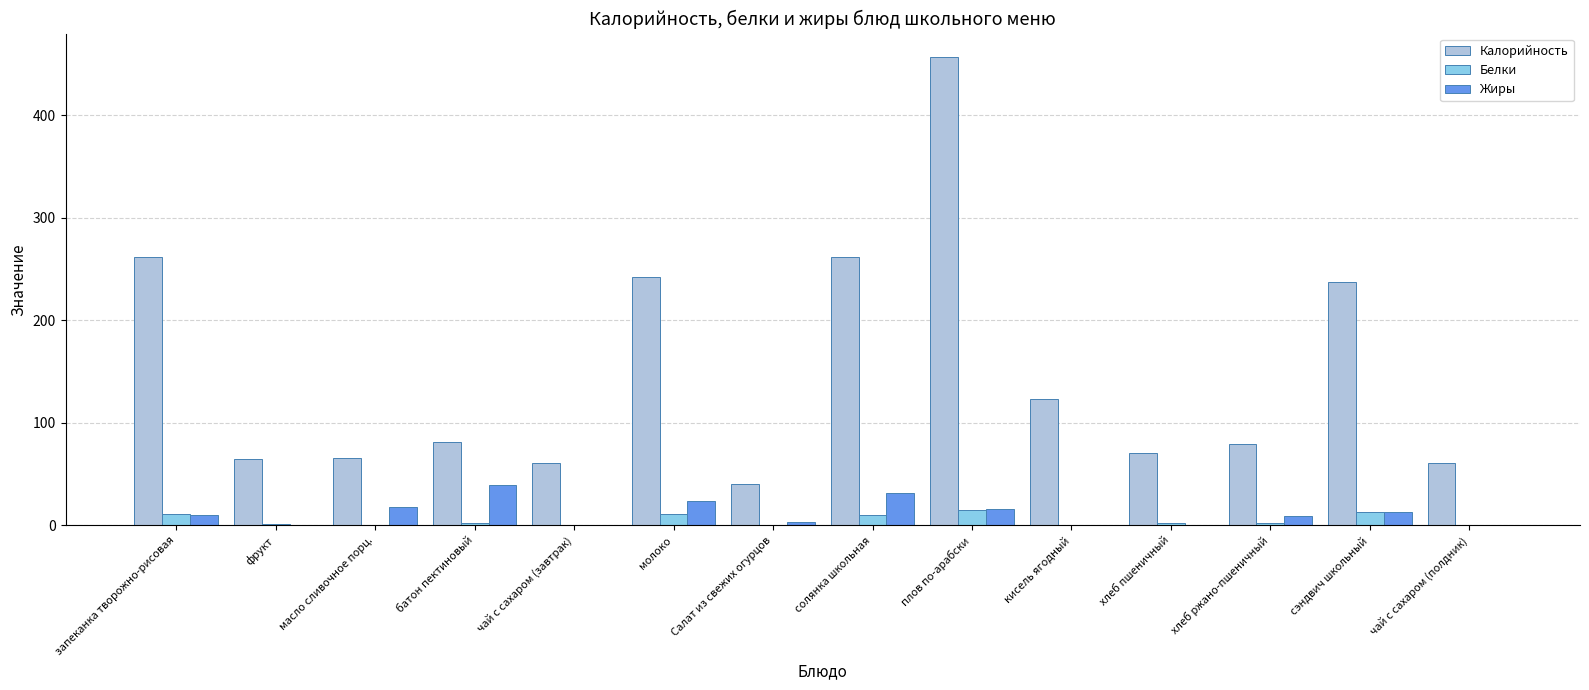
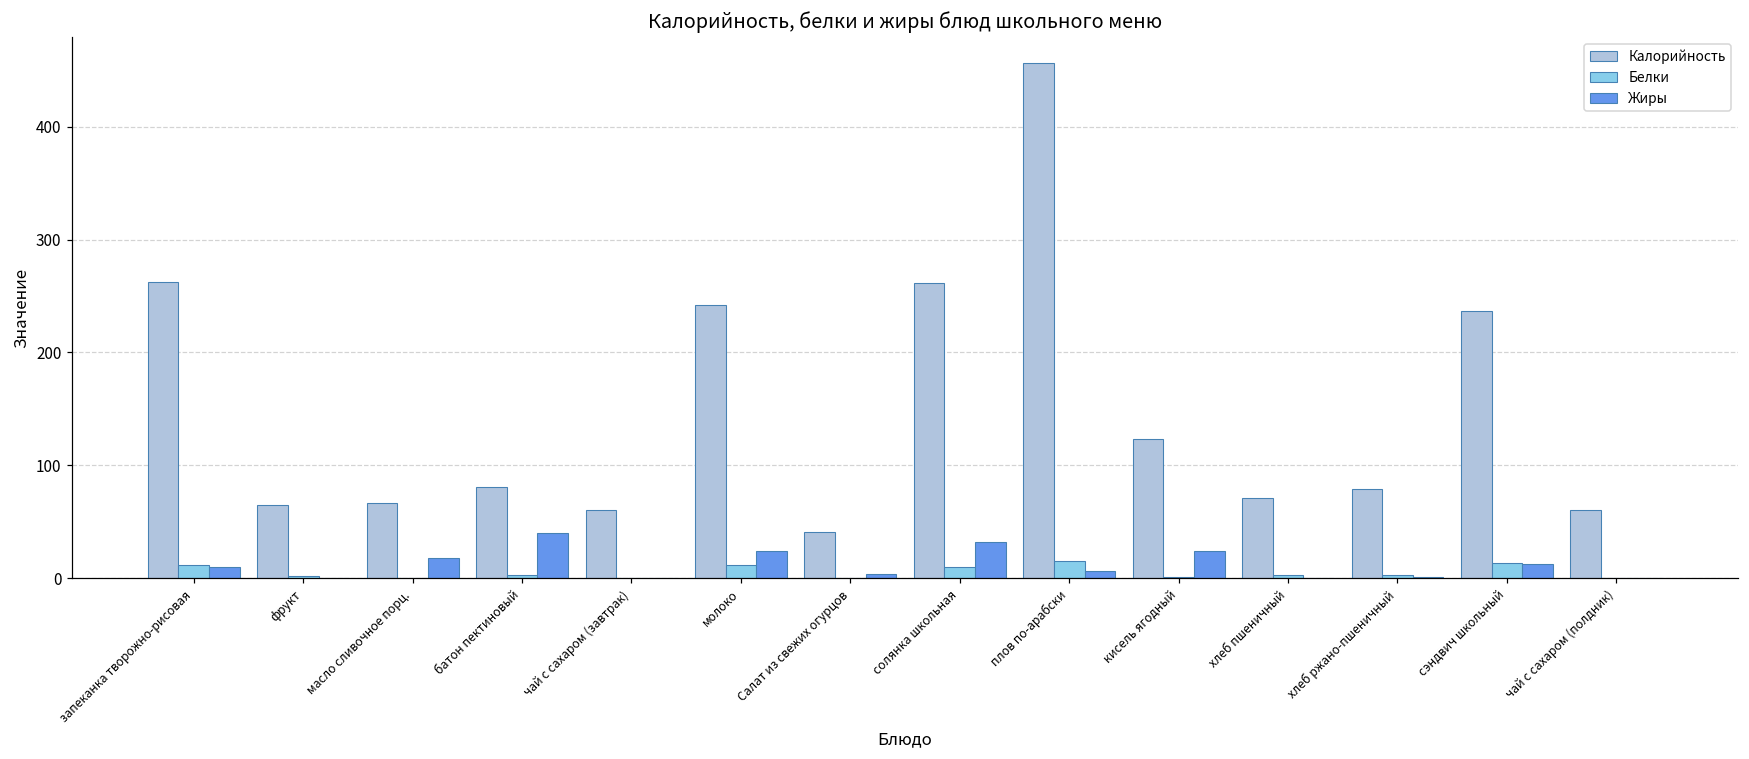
Жиры, плов по-арабски: 16 -> 6
Жиры, кисель ягодный: 0 -> 24
Жиры, хлеб ржано-пшеничный: 9 -> 1
